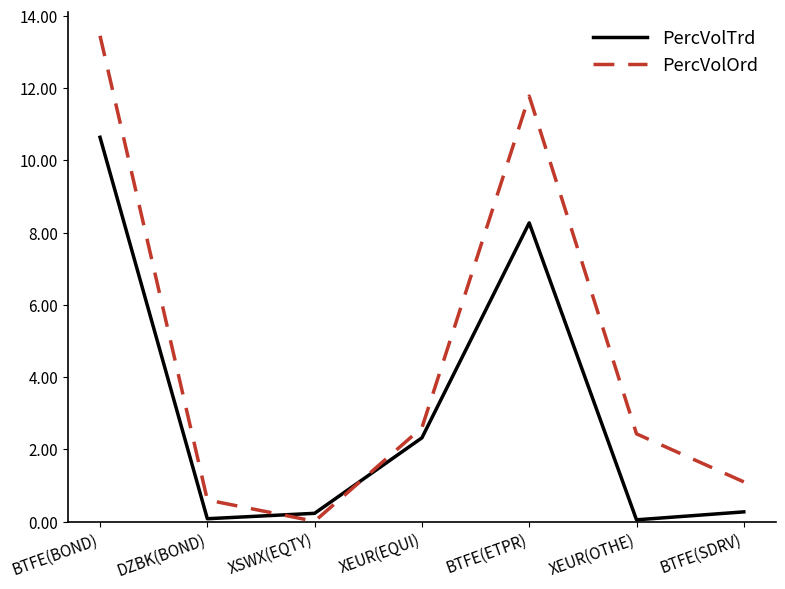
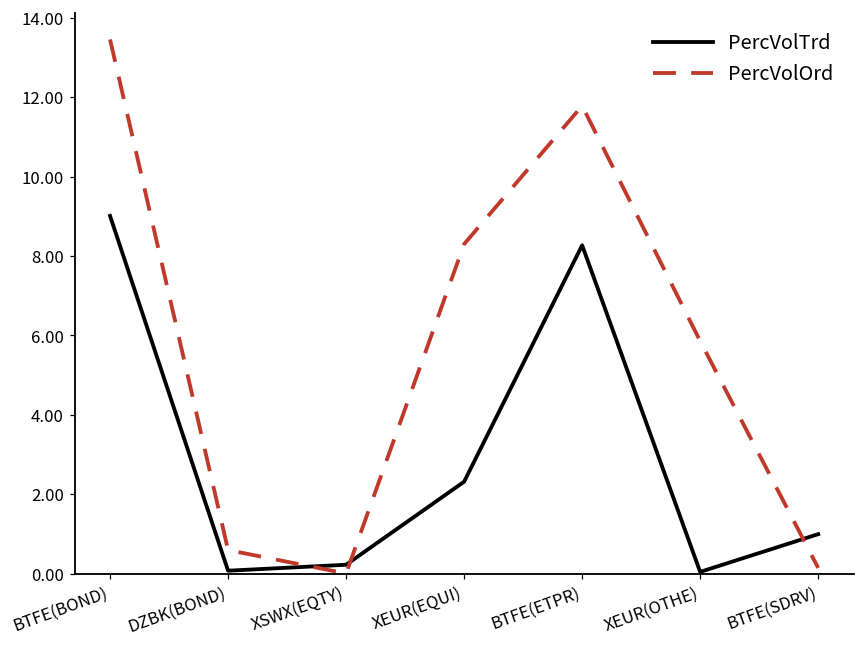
PercVolTrd, BTFE(BOND): 10.6 -> 9.0
PercVolOrd, XEUR(EQUI): 2.6 -> 8.3
PercVolOrd, XEUR(OTHE): 2.4 -> 5.9
PercVolTrd, BTFE(SDRV): 0.3 -> 1.0
PercVolOrd, BTFE(SDRV): 1.1 -> 0.2
